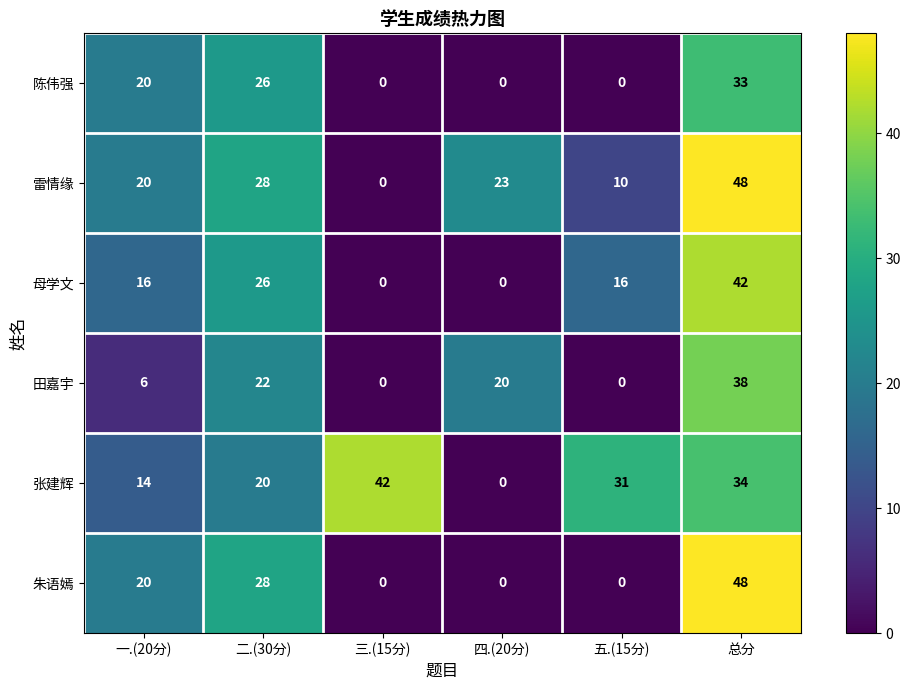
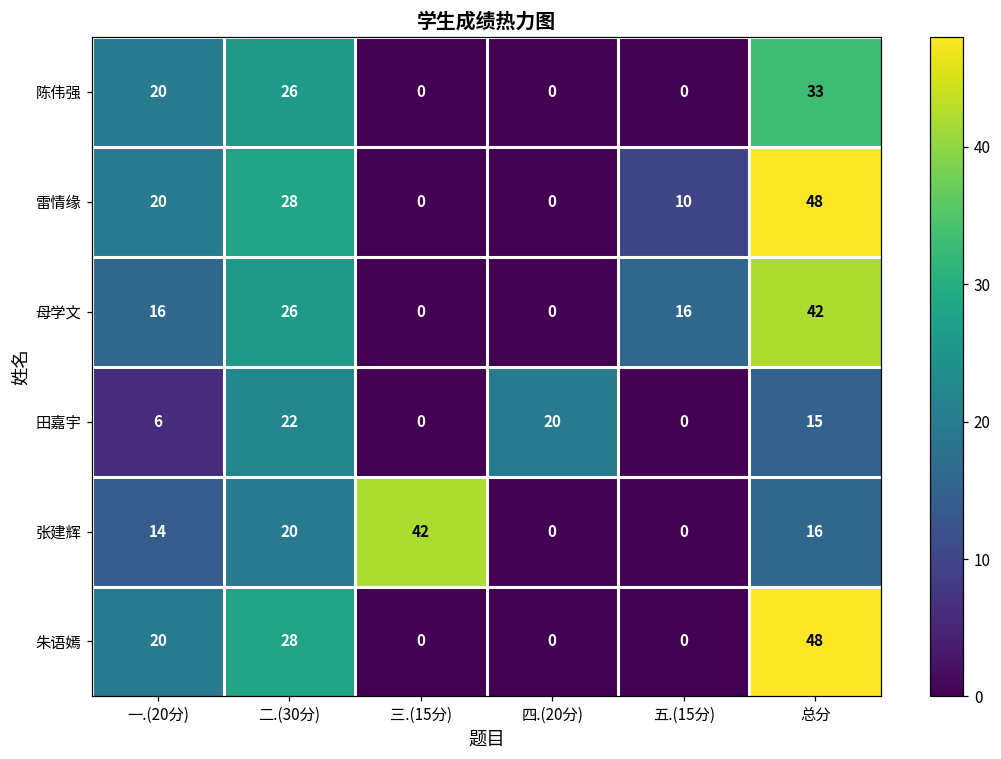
雷情缘, 四.(20分): 23 -> 0
田嘉宇, 总分: 38 -> 15
张建辉, 五.(15分): 31 -> 0
张建辉, 总分: 34 -> 16
